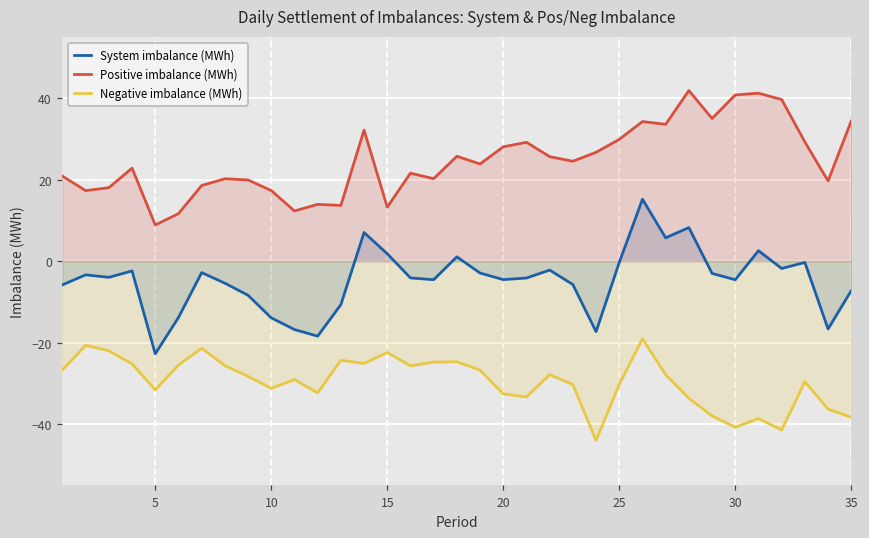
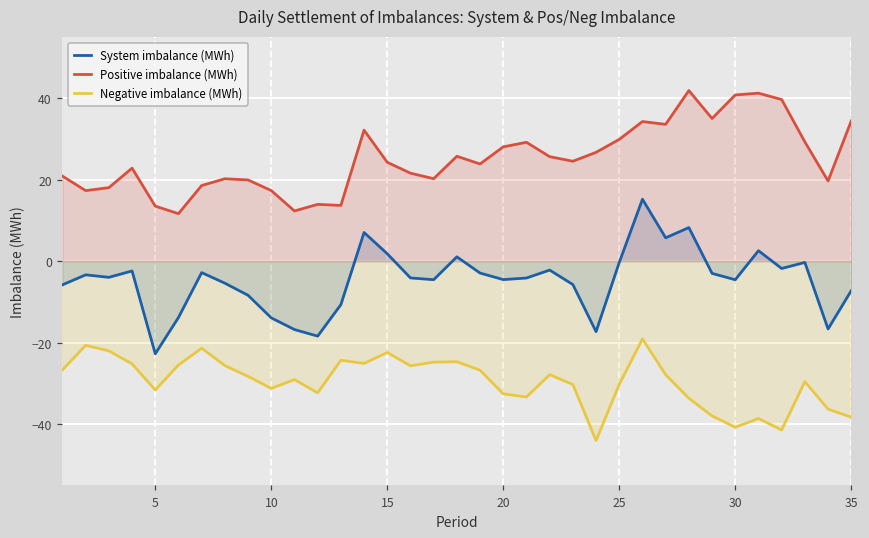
Positive imbalance (MWh), 5: 9 -> 14
Positive imbalance (MWh), 15: 13 -> 24
